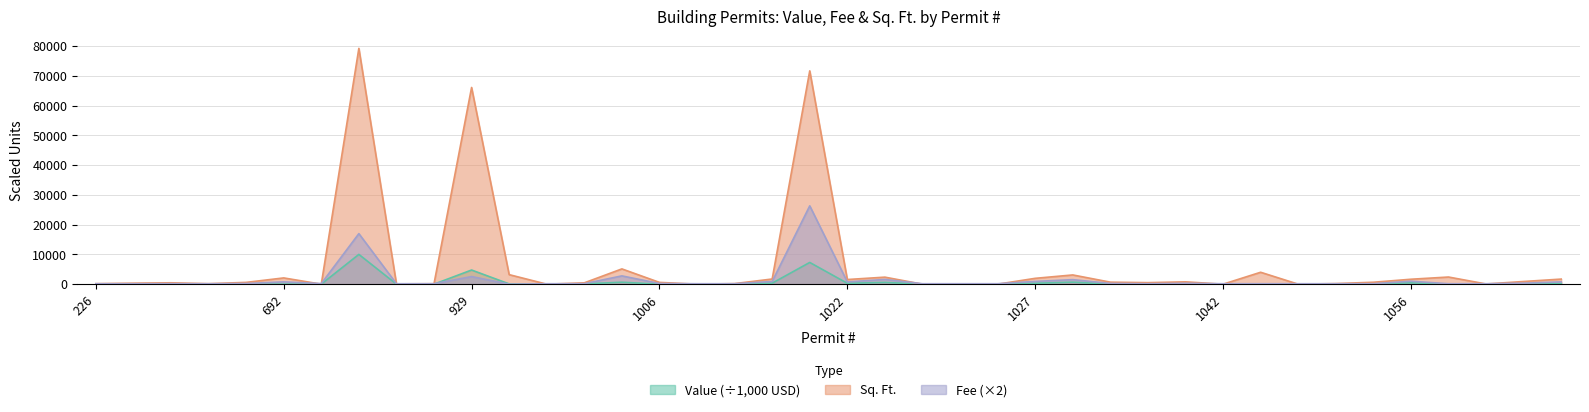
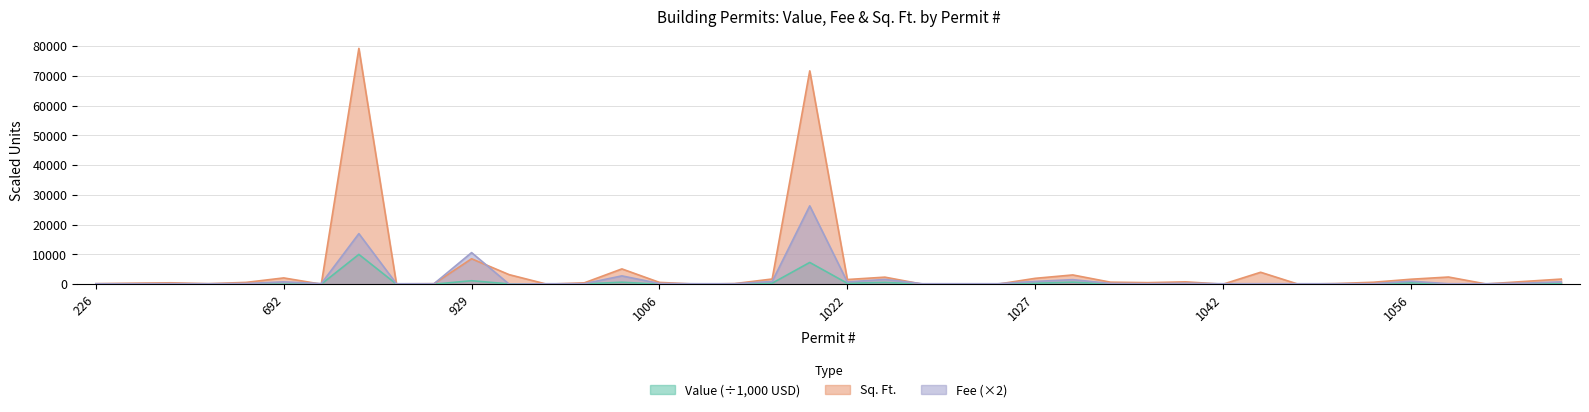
Value (÷1,000 USD), 929: 5000 -> 1000
Sq. Ft., 929: 66000 -> 9000
Fee (×2), 929: 3000 -> 11000
